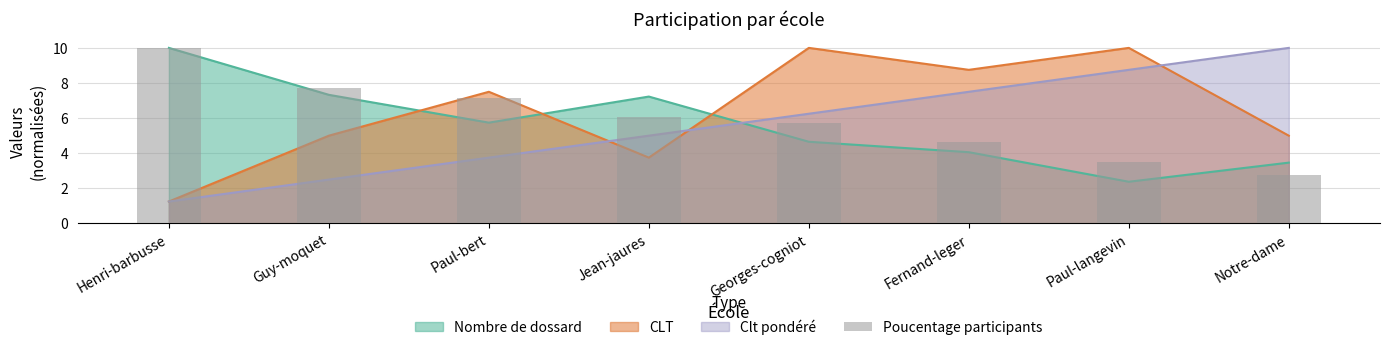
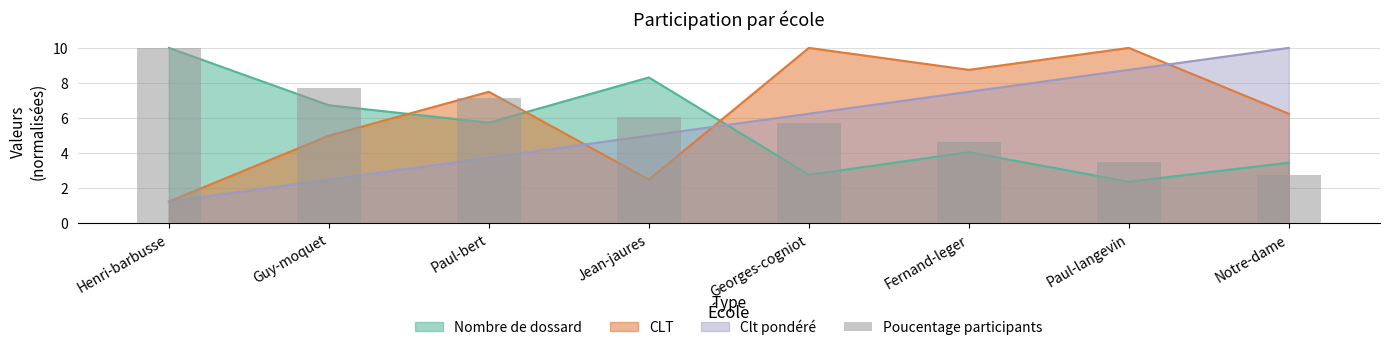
Nombre de dossard, Guy-moquet: 7.3 -> 6.7
Nombre de dossard, Jean-jaures: 7.2 -> 8.3
CLT, Jean-jaures: 3.8 -> 2.5
Nombre de dossard, Georges-cogniot: 4.7 -> 2.8
CLT, Notre-dame: 5.0 -> 6.3
